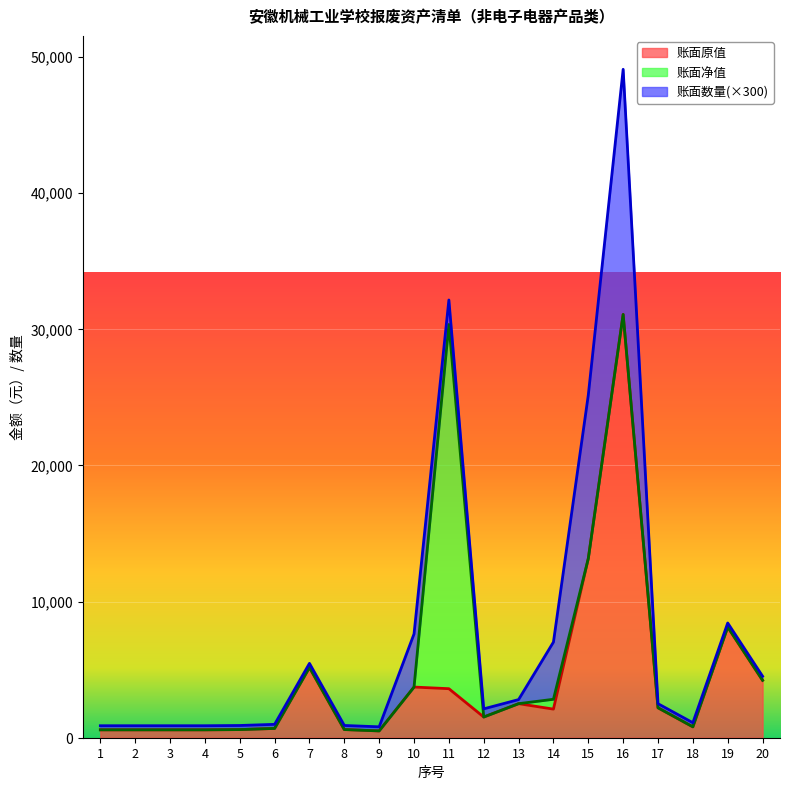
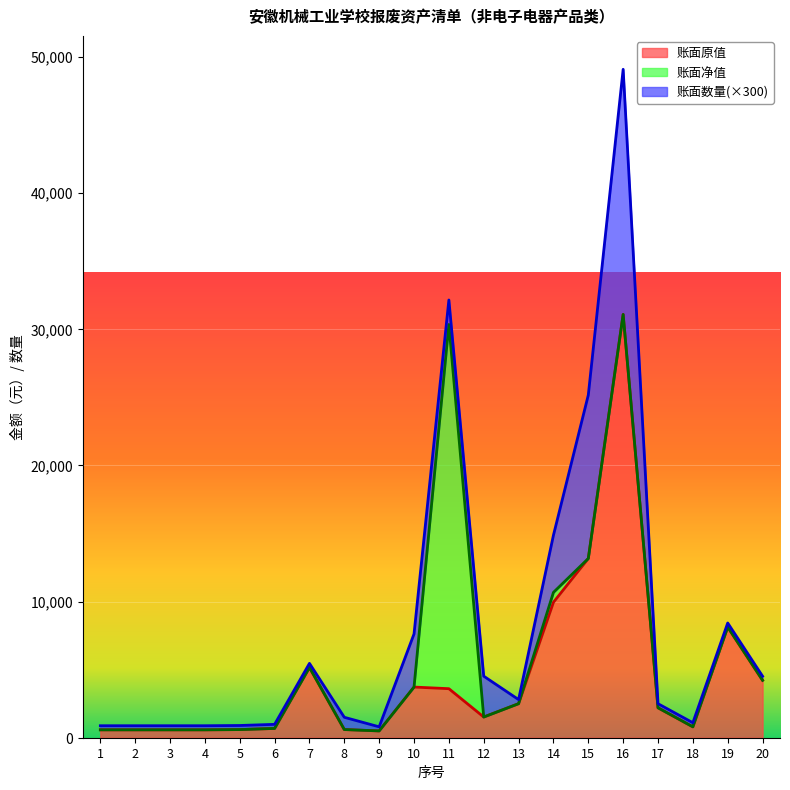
账面数量(×300), 8: 300 -> 900
账面数量(×300), 12: 600 -> 3,000
账面原值, 14: 2,100 -> 9,900
